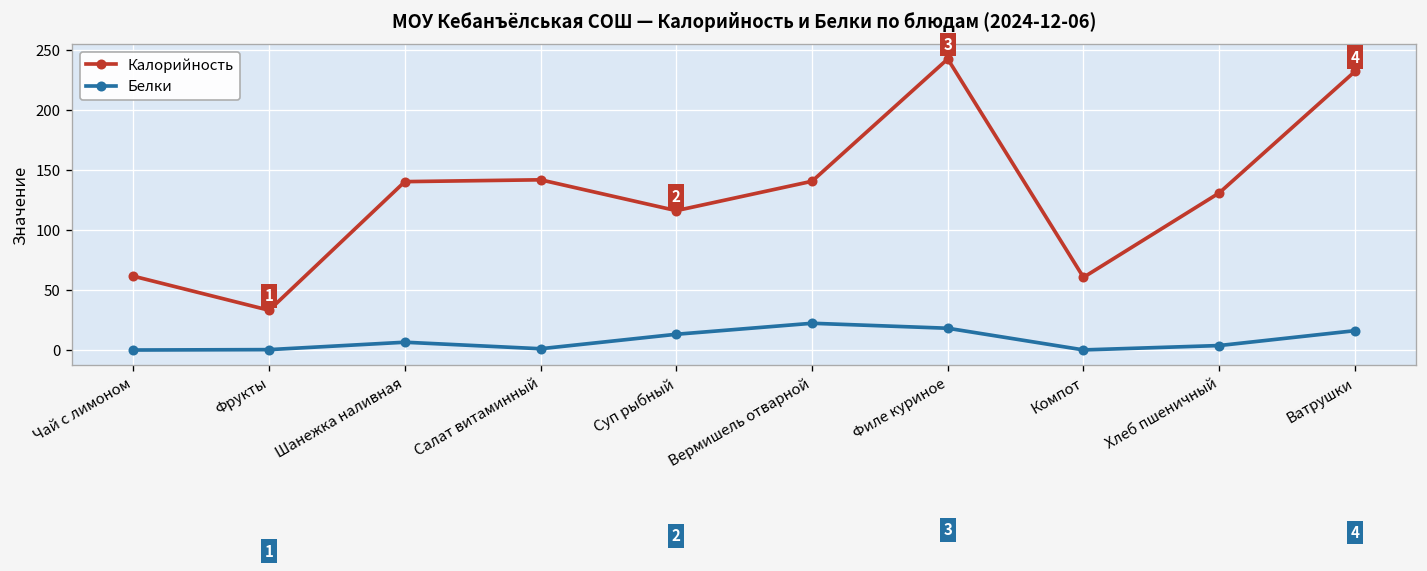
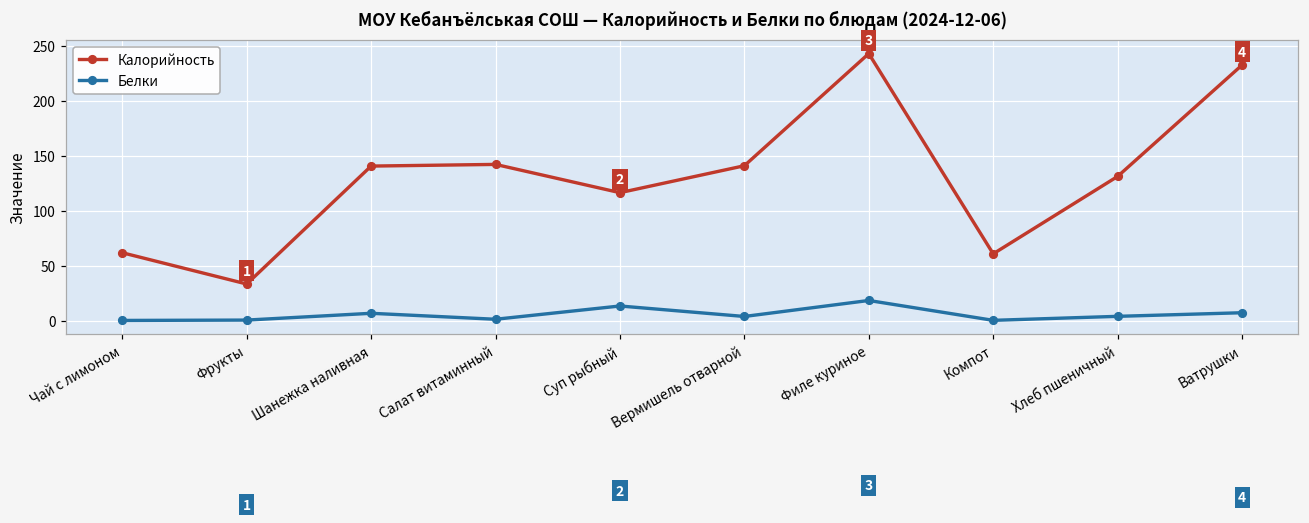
Белки, Вермишель отварной: 20 -> 0
Белки, Ватрушки: 20 -> 10
